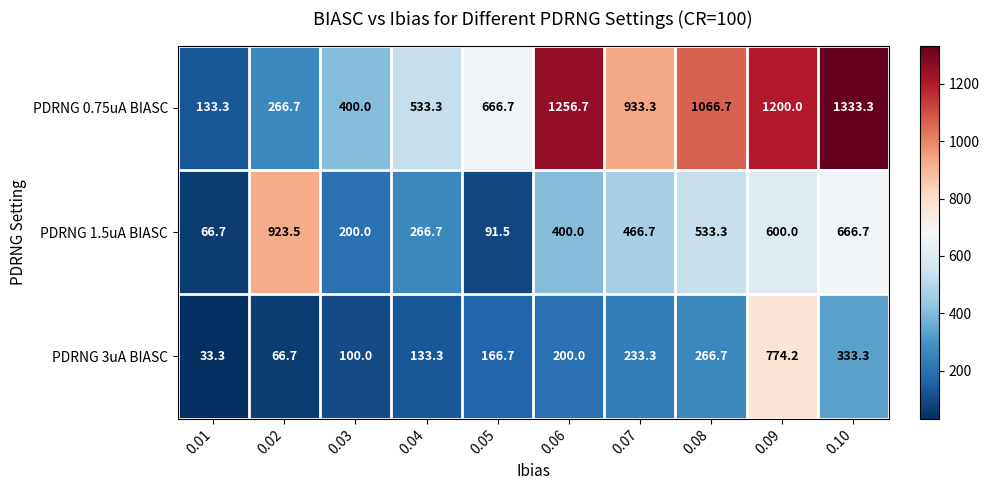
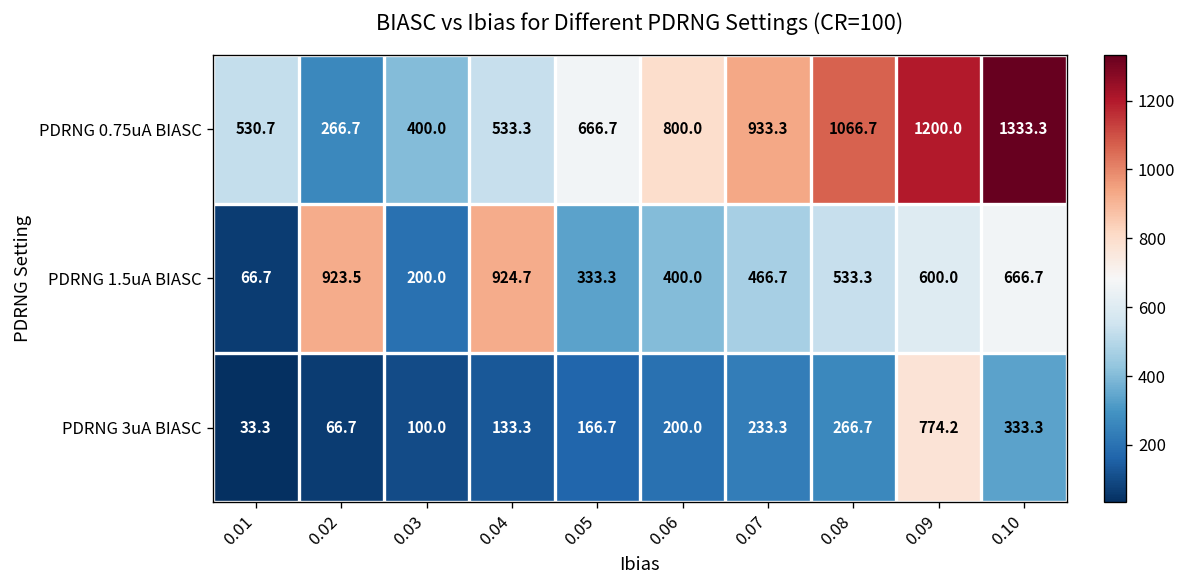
PDRNG 0.75uA BIASC, 0.01: 133.3 -> 530.7
PDRNG 0.75uA BIASC, 0.06: 1256.7 -> 800.0
PDRNG 1.5uA BIASC, 0.04: 266.7 -> 924.7
PDRNG 1.5uA BIASC, 0.05: 91.5 -> 333.3
